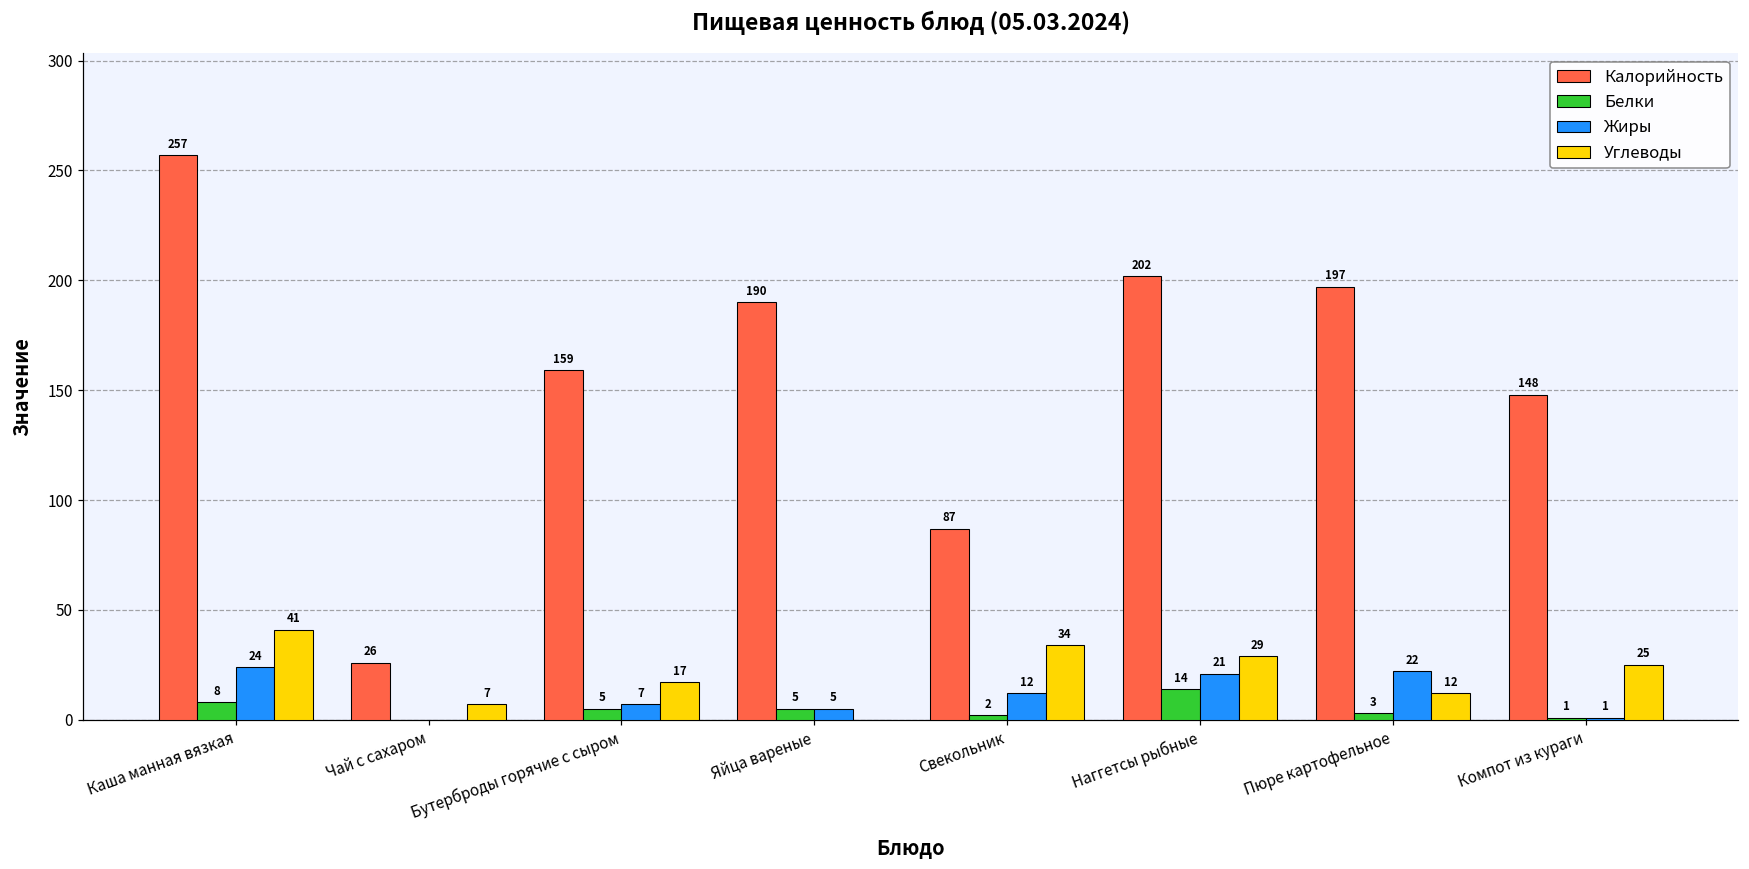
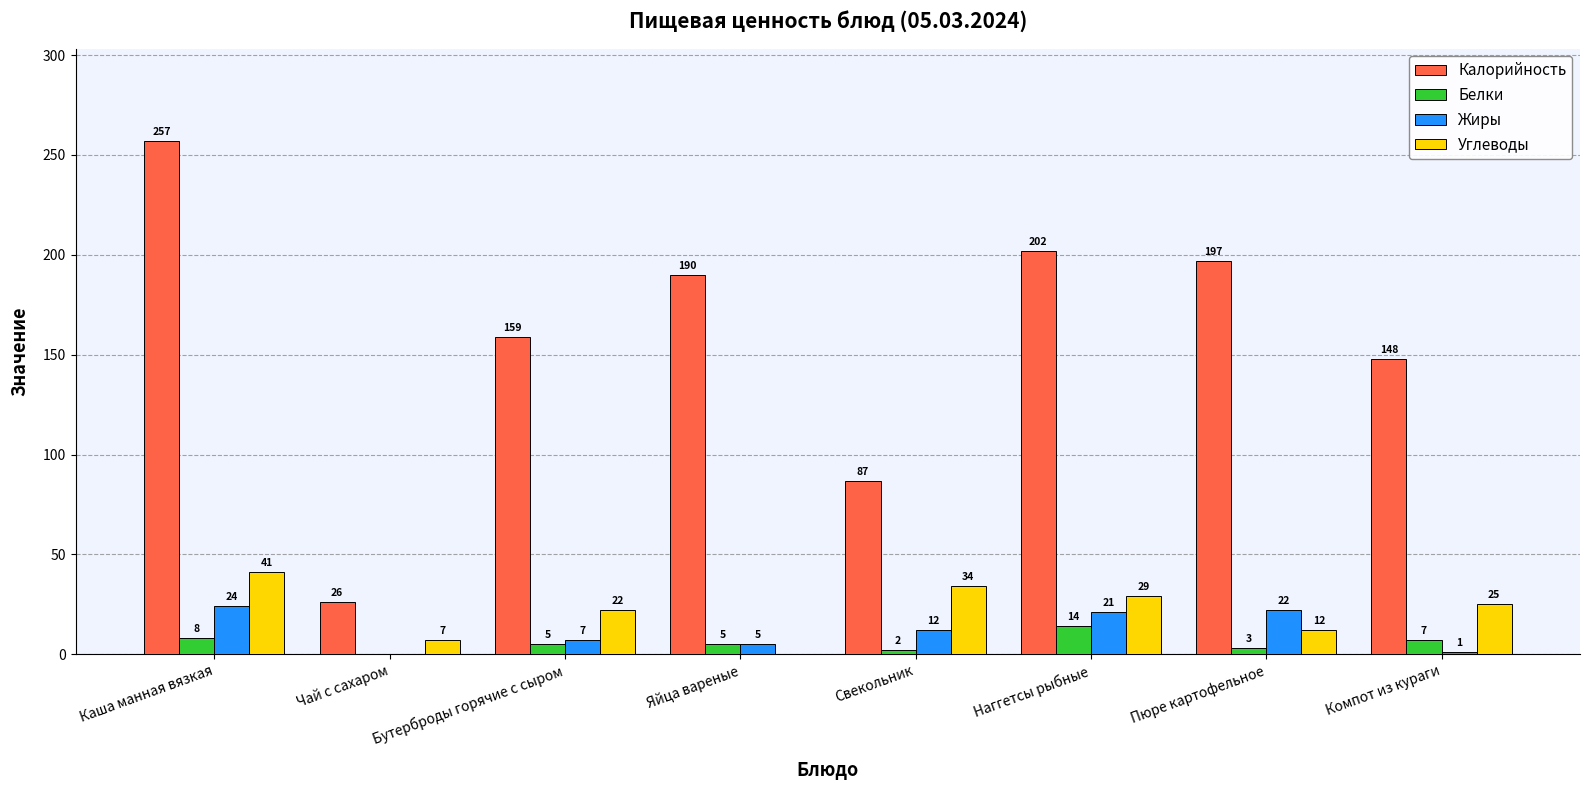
Углеводы, Бутерброды горячие с сыром: 17 -> 22
Белки, Компот из кураги: 1 -> 7
